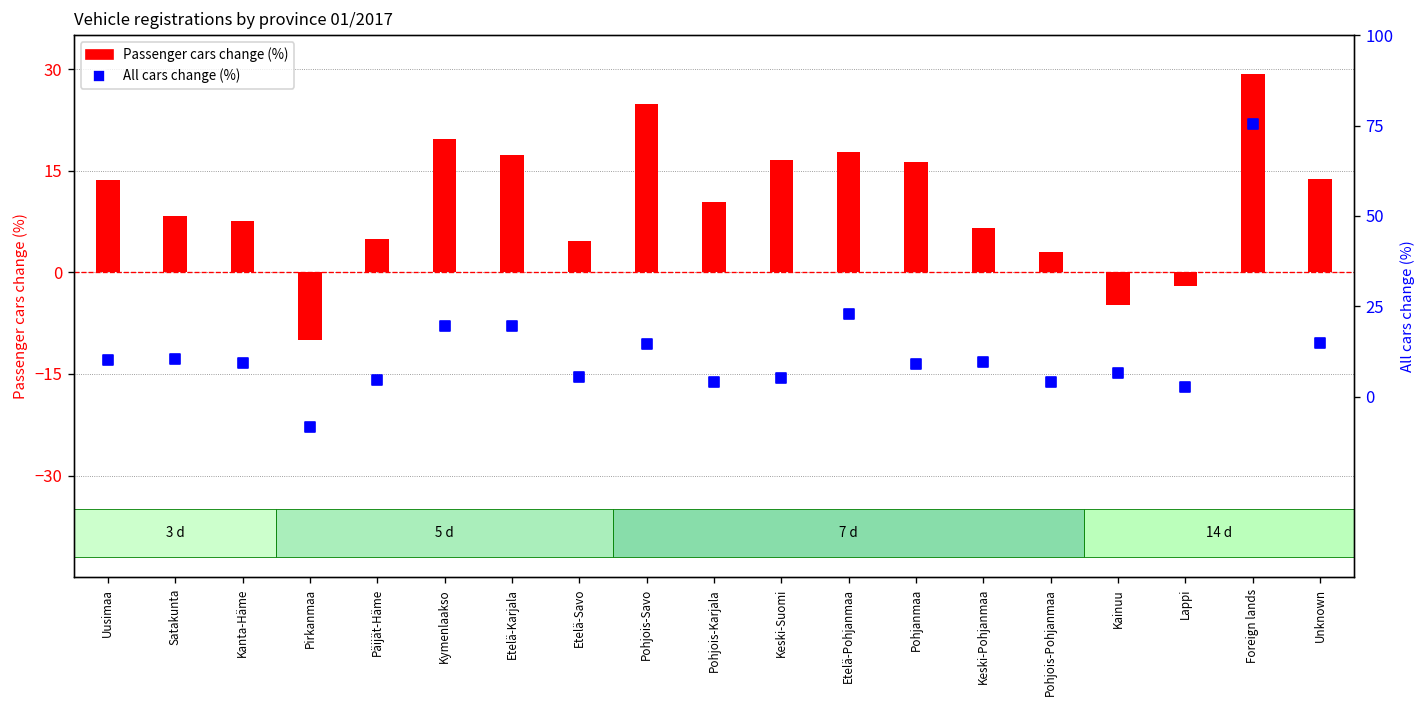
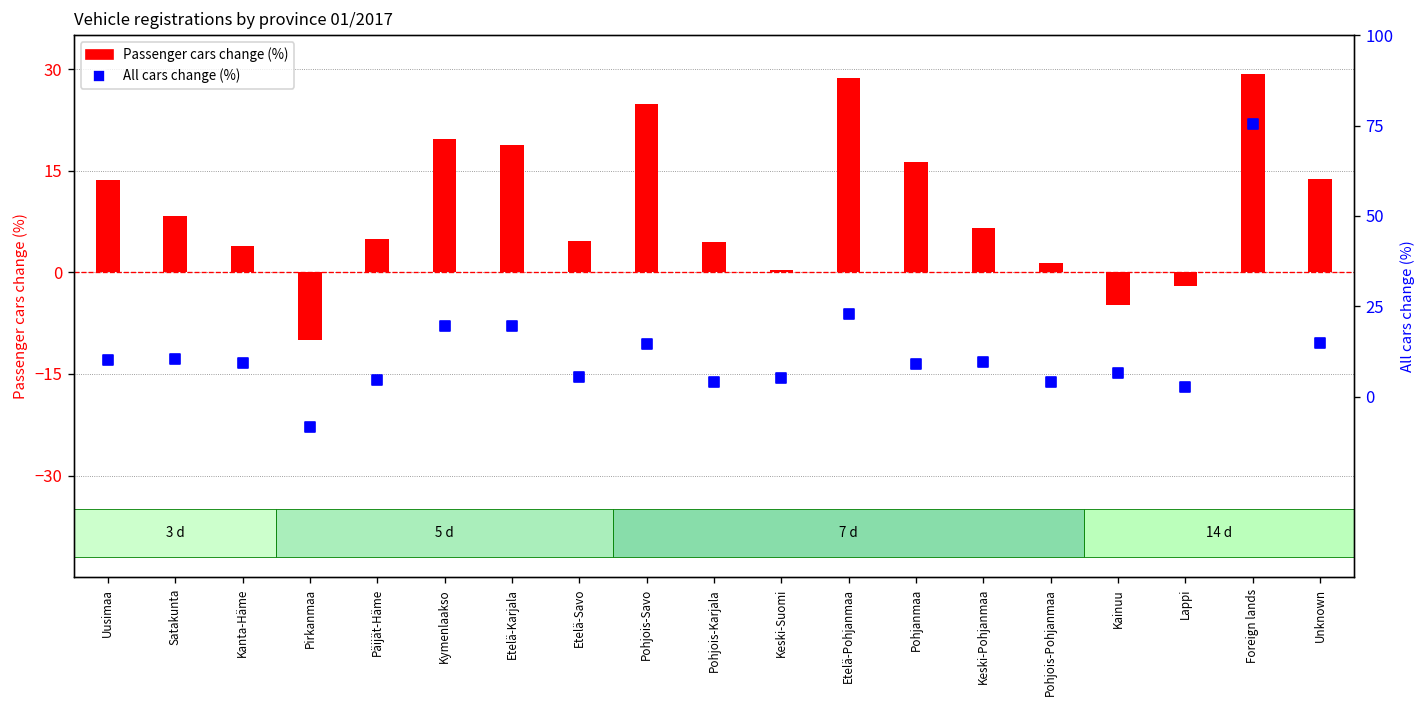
Passenger cars change (%), Kanta-Häme: 8 -> 4
Passenger cars change (%), Etelä-Karjala: 17 -> 19
Passenger cars change (%), Pohjois-Karjala: 10 -> 5
Passenger cars change (%), Keski-Suomi: 17 -> 0
Passenger cars change (%), Etelä-Pohjanmaa: 18 -> 29
Passenger cars change (%), Pohjois-Pohjanmaa: 3 -> 1
